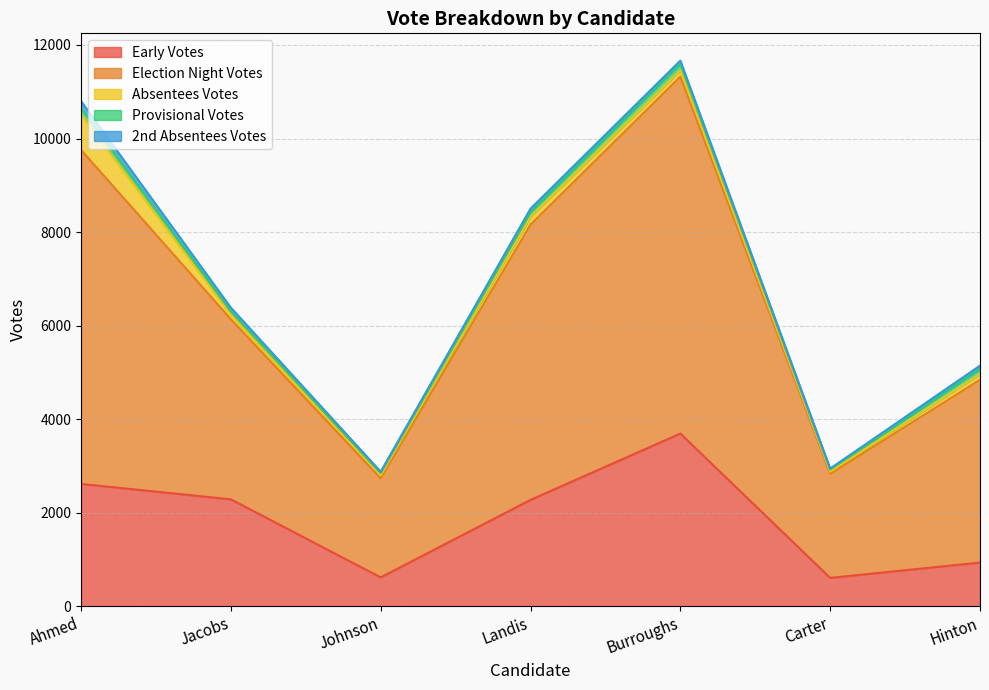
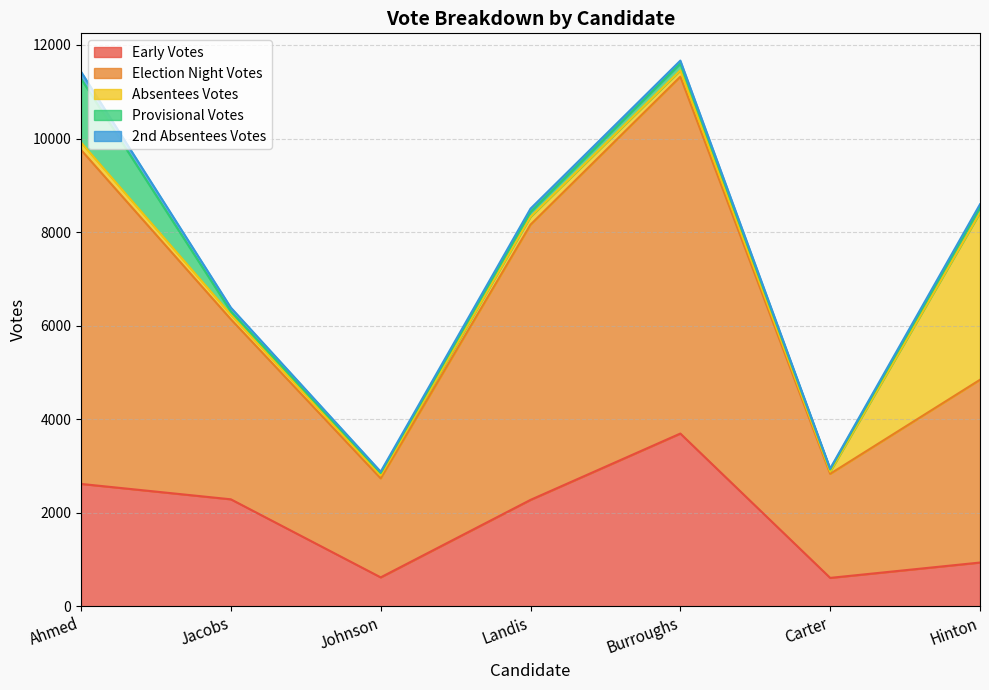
Absentees Votes, Ahmed: 800 -> 200
Provisional Votes, Ahmed: 100 -> 1400
Absentees Votes, Hinton: 100 -> 3600
